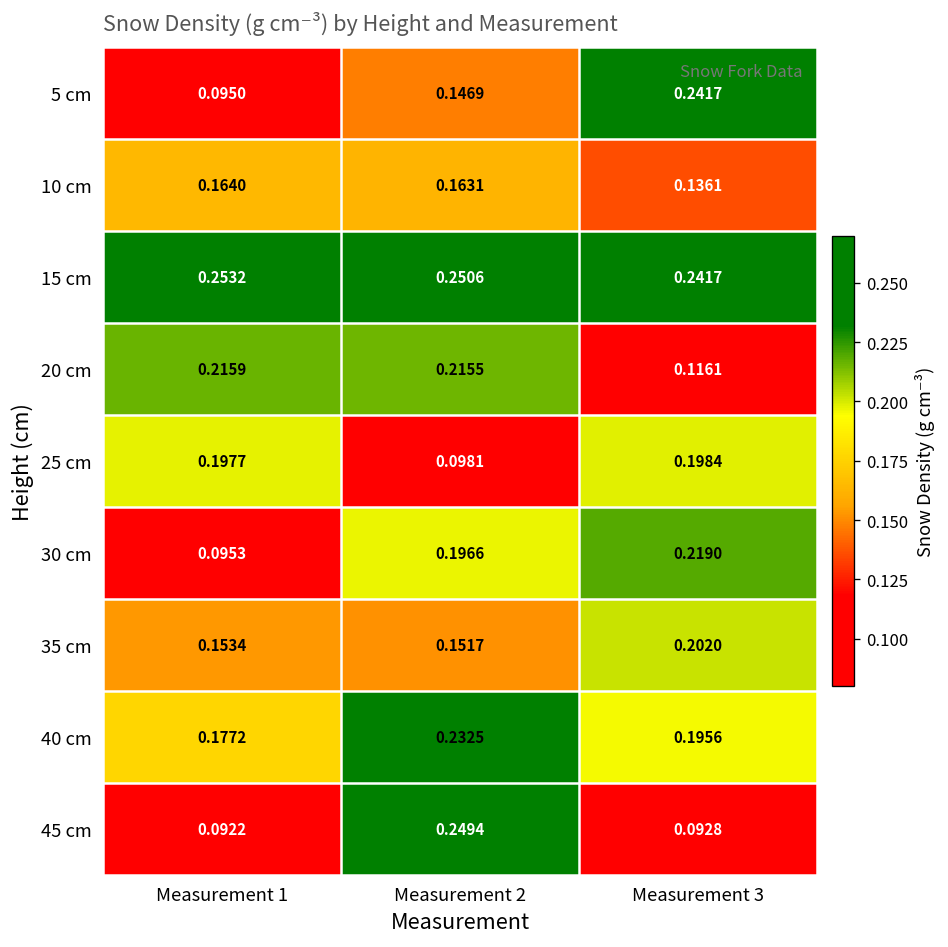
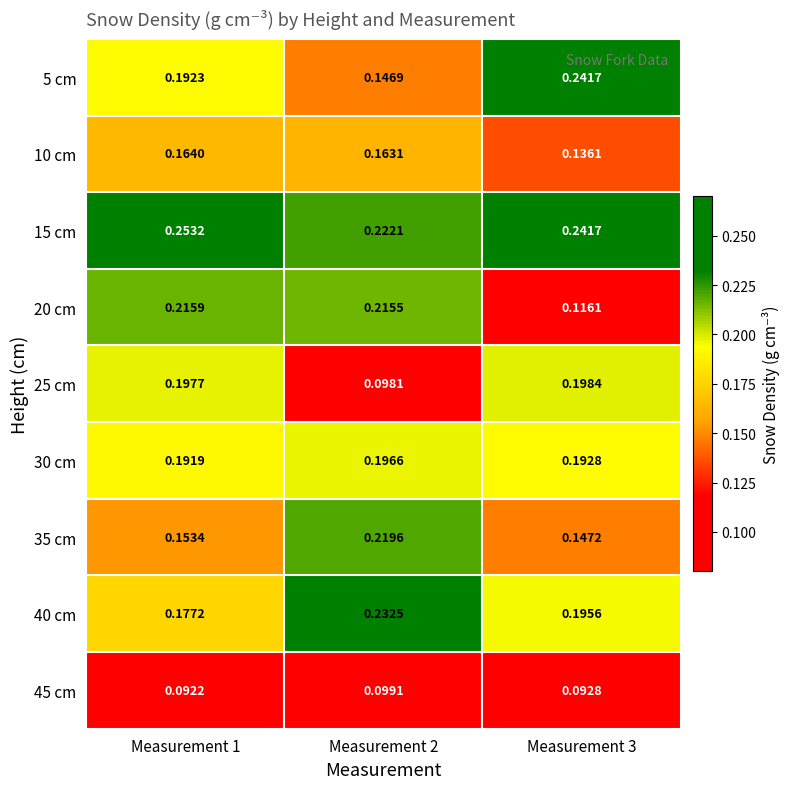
5 cm, Measurement 1: 0.0950 -> 0.1923
15 cm, Measurement 2: 0.2506 -> 0.2221
30 cm, Measurement 1: 0.0953 -> 0.1919
30 cm, Measurement 3: 0.2190 -> 0.1928
35 cm, Measurement 2: 0.1517 -> 0.2196
35 cm, Measurement 3: 0.2020 -> 0.1472
45 cm, Measurement 2: 0.2494 -> 0.0991
